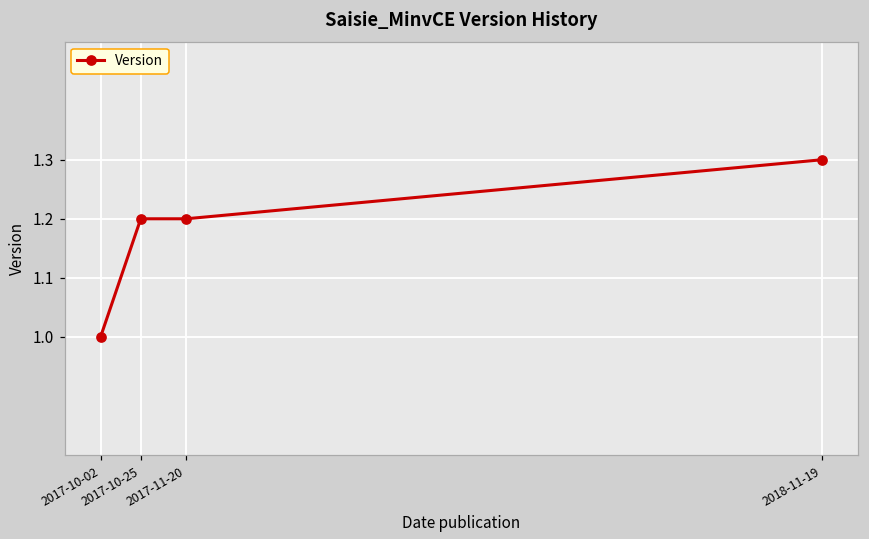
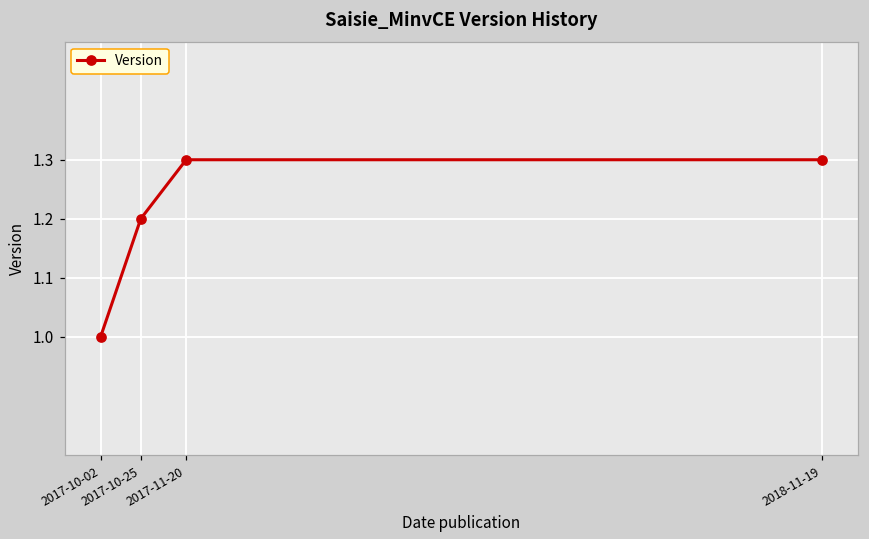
2017-11-20: 1.2 -> 1.3
